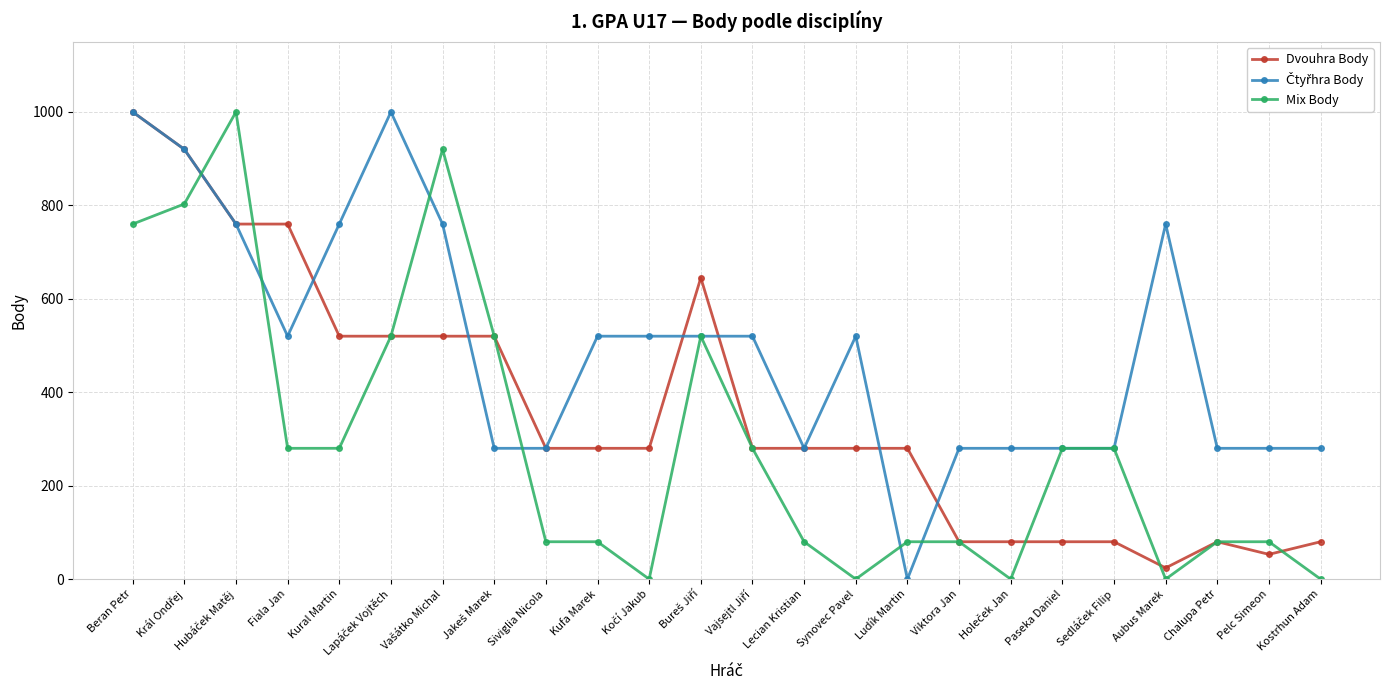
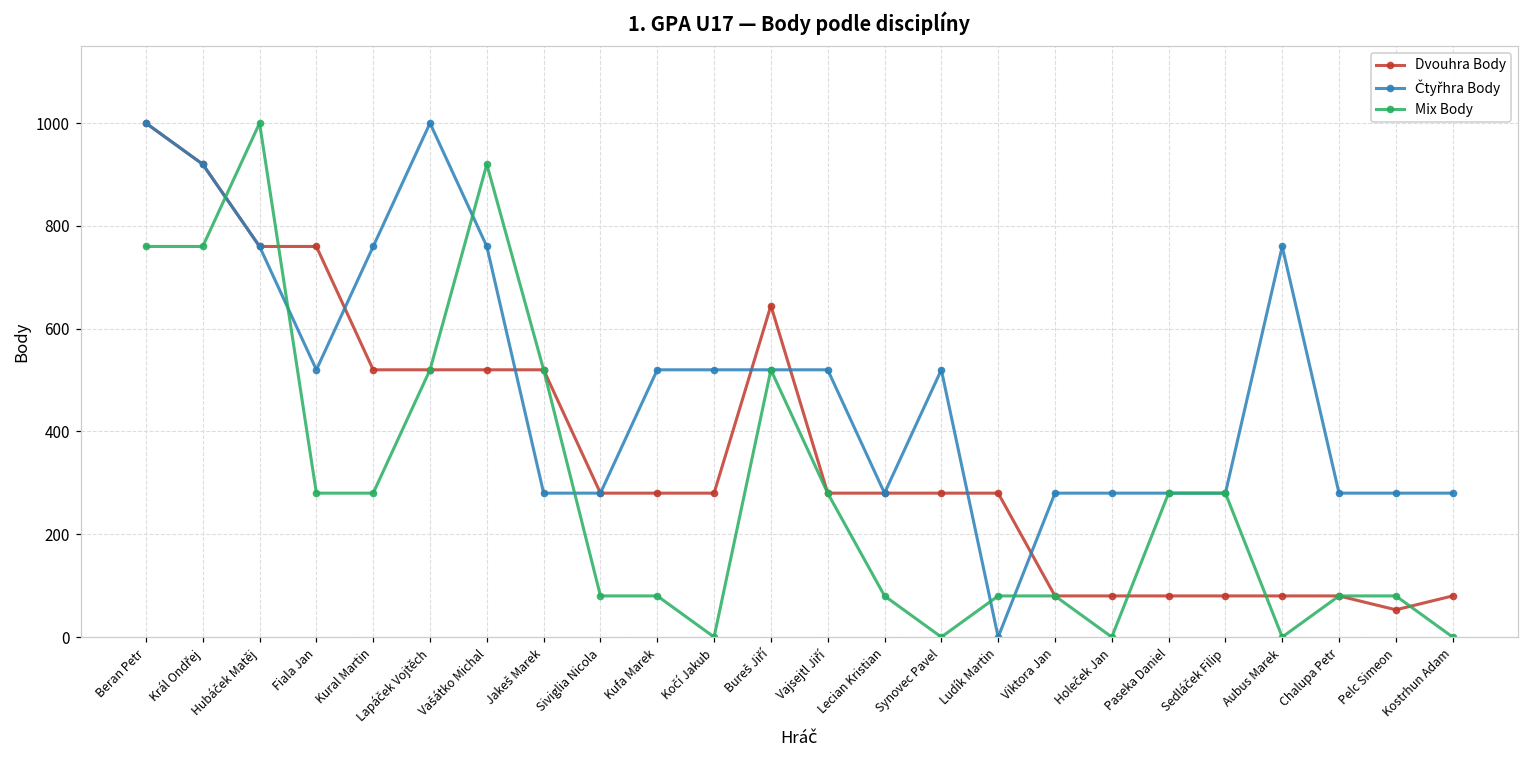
Mix Body, Král Ondřej: 800 -> 760
Dvouhra Body, Aubus Marek: 20 -> 80
